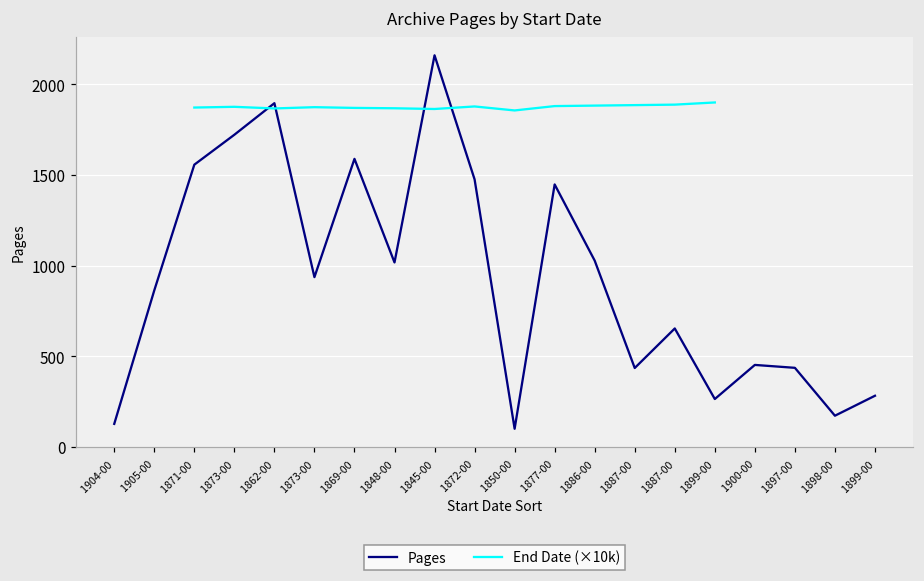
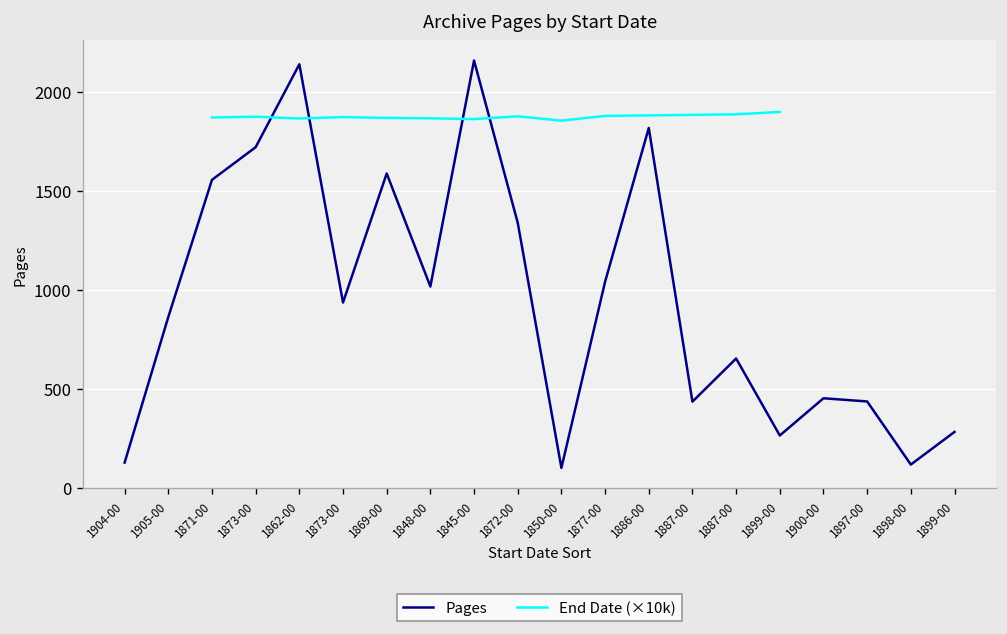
Pages, 1862-00: 1900 -> 2140
Pages, 1872-00: 1480 -> 1340
Pages, 1877-00: 1450 -> 1040
Pages, 1886-00: 1030 -> 1820
Pages, 1898-00: 170 -> 120
